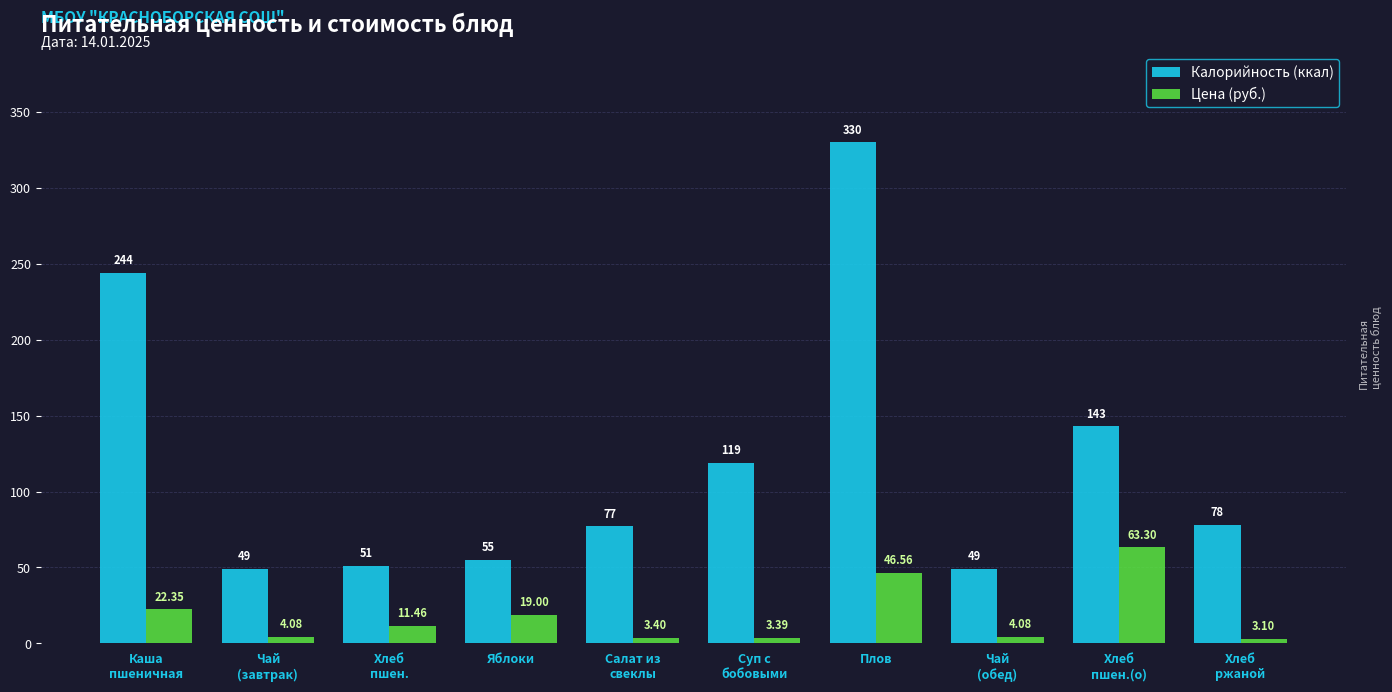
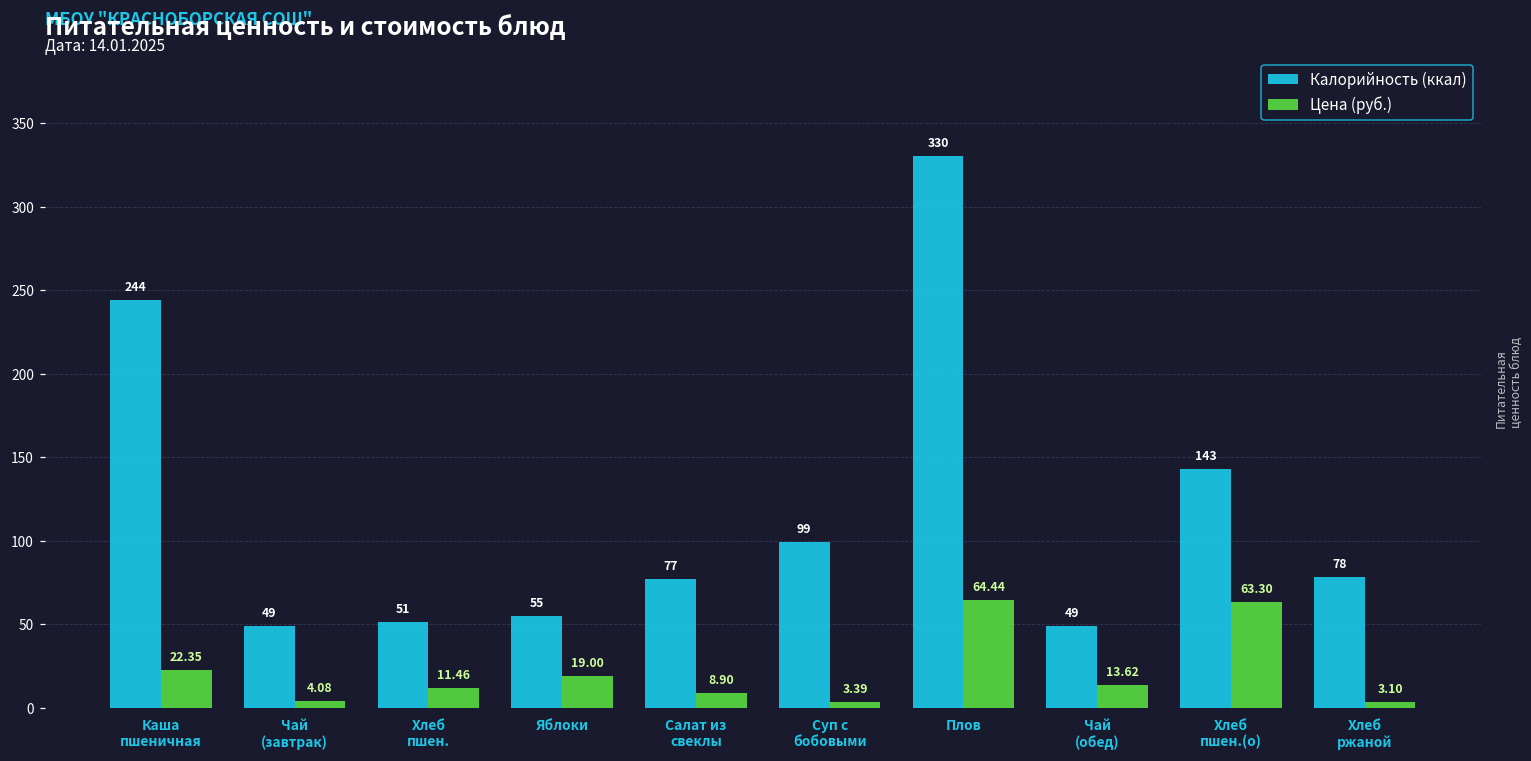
Цена (руб.), Салат из свеклы: 3.40 -> 8.90
Калорийность (ккал), Суп с бобовыми: 119 -> 99
Цена (руб.), Плов: 46.56 -> 64.44
Цена (руб.), Чай (обед): 4.08 -> 13.62
